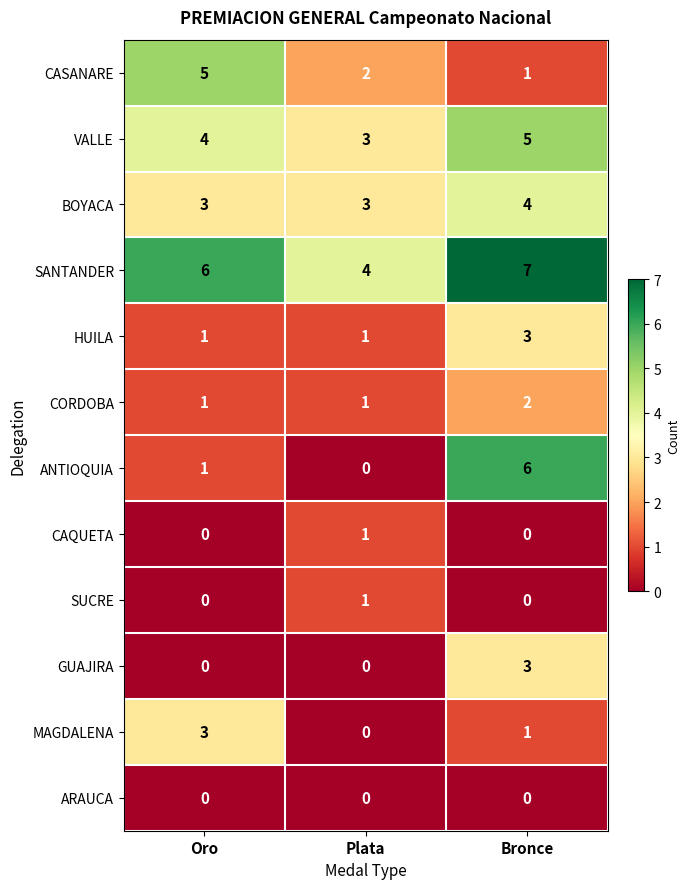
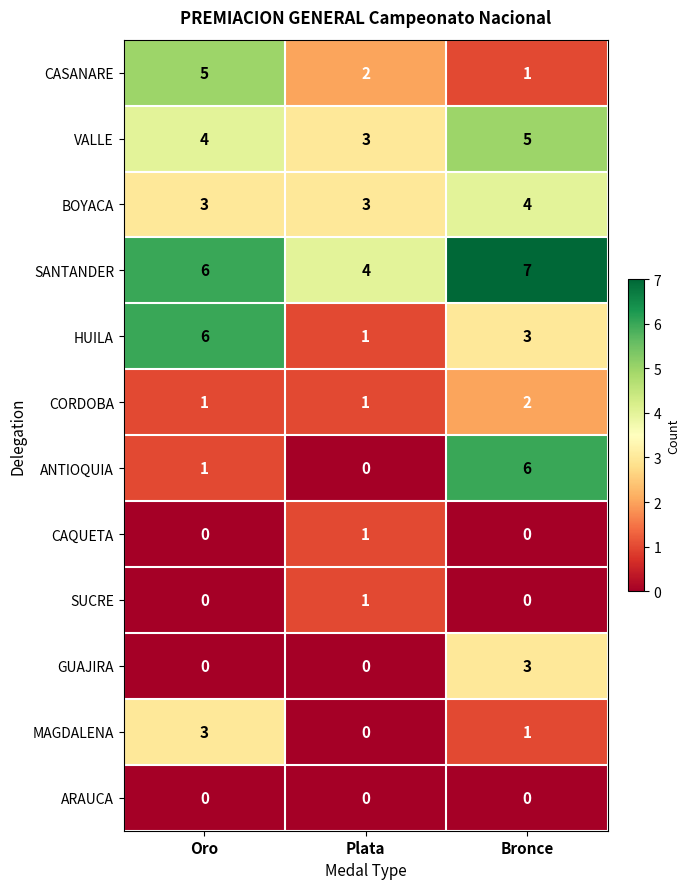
HUILA, Oro: 1 -> 6
